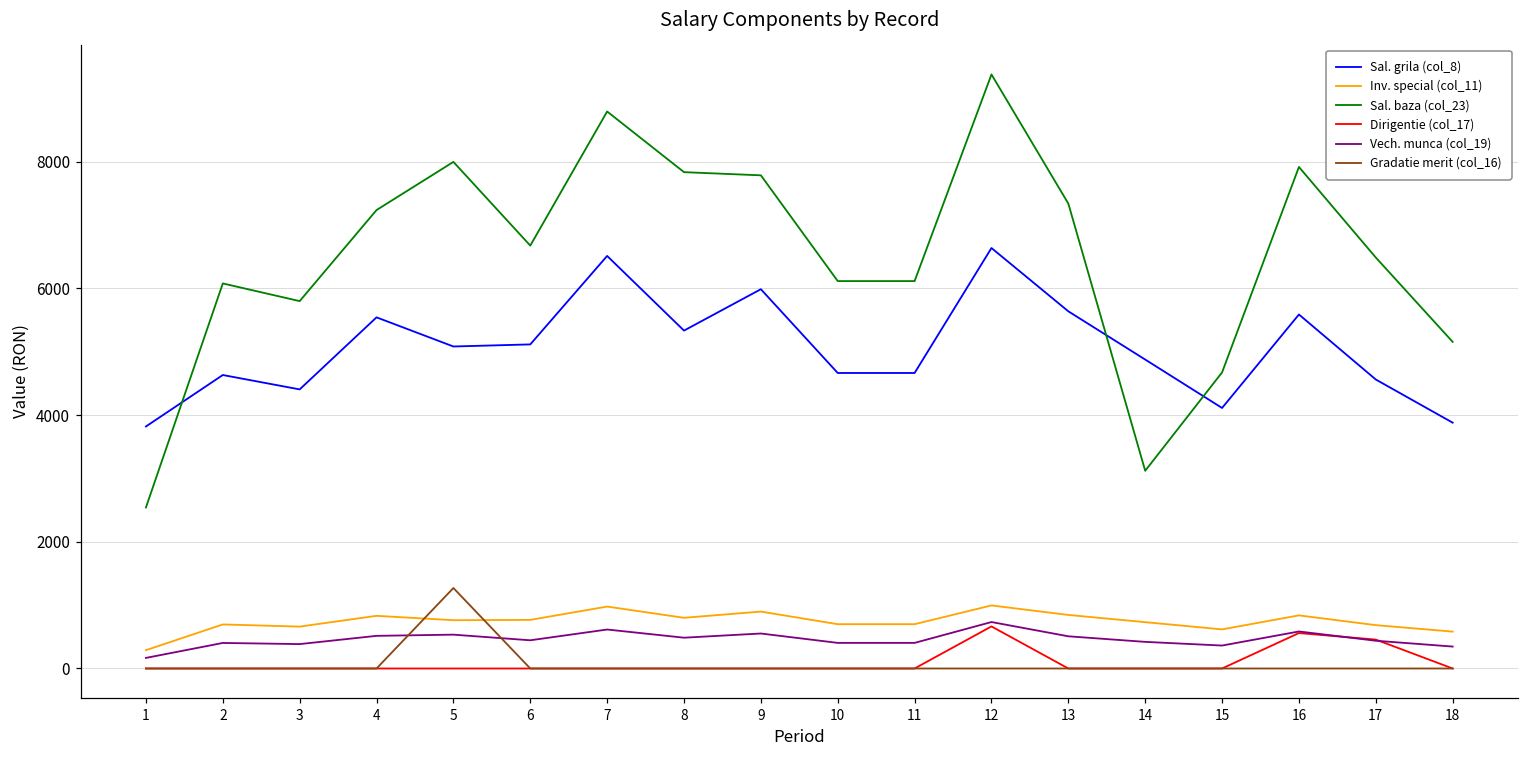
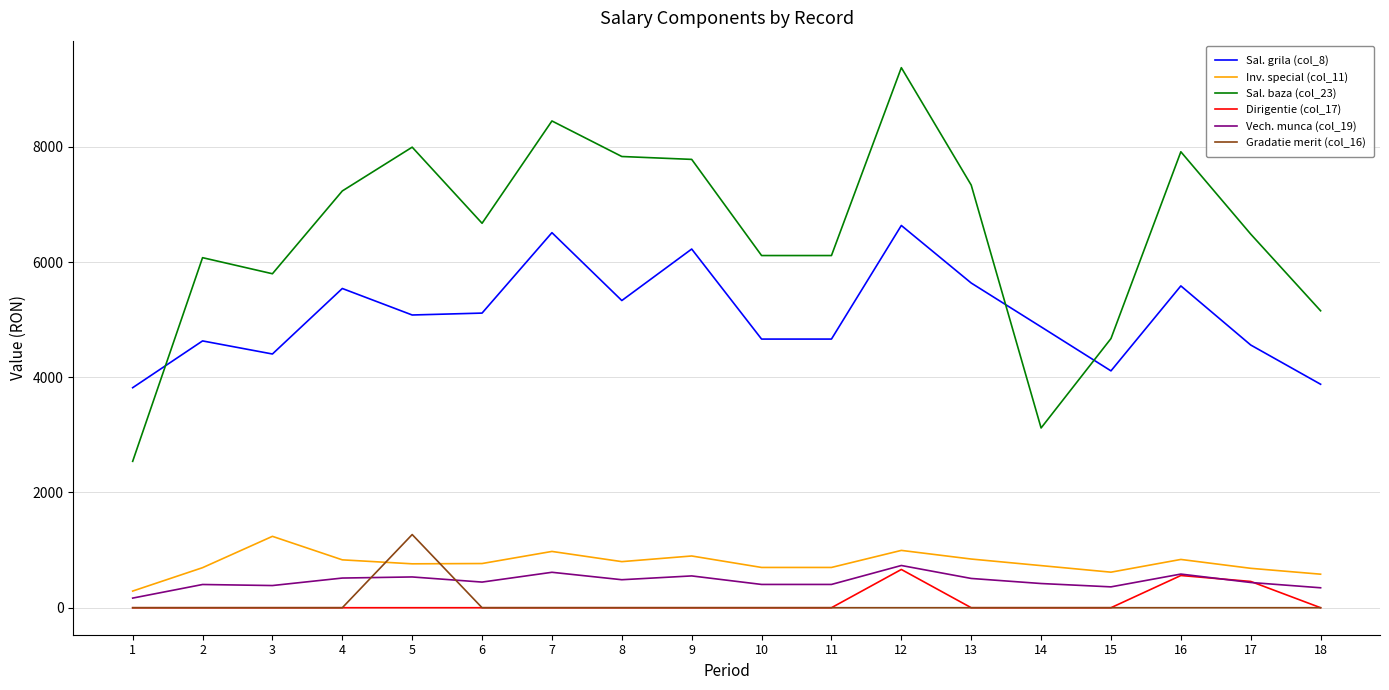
Inv. special (col_11), 3: 700 -> 1200
Sal. baza (col_23), 7: 8800 -> 8400
Sal. grila (col_8), 9: 6000 -> 6200
